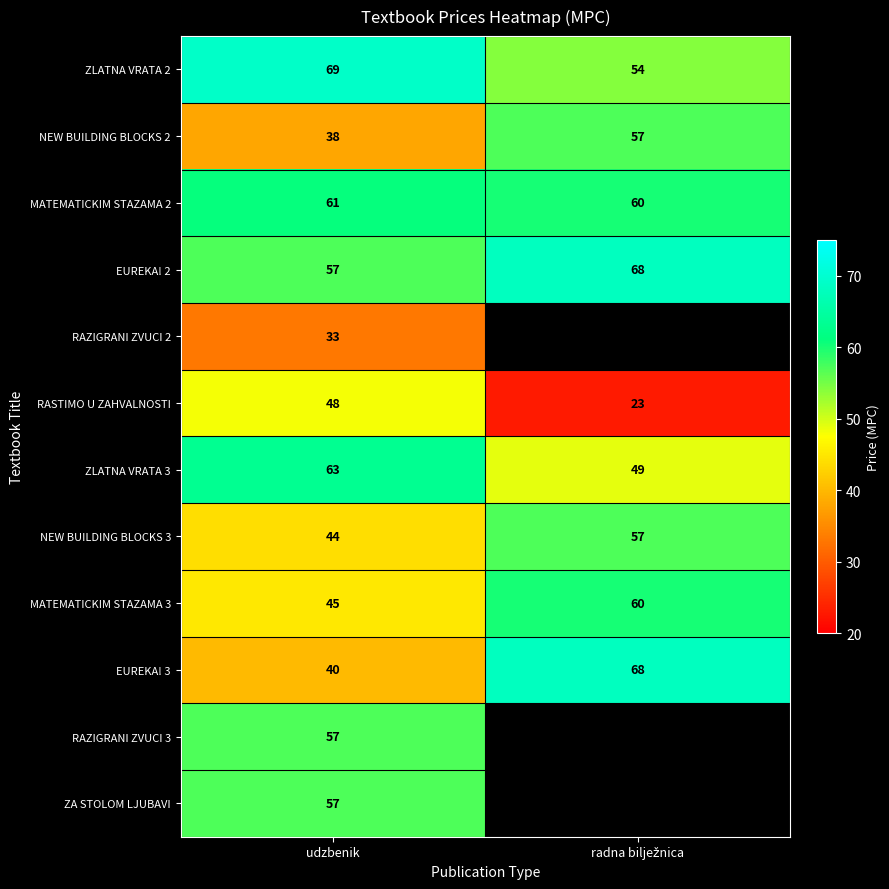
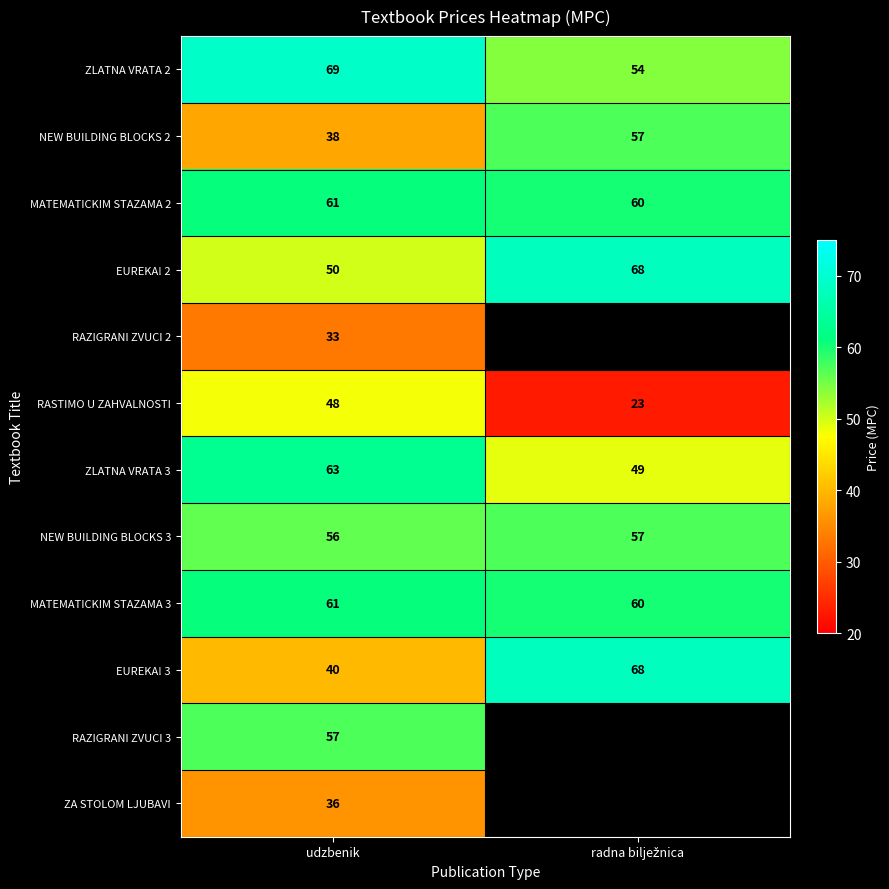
EUREKA! 2, udzbenik: 57 -> 50
NEW BUILDING BLOCKS 3, udzbenik: 44 -> 56
MATEMATICKIM STAZAMA 3, udzbenik: 45 -> 61
ZA STOLOM LJUBAVI, udzbenik: 57 -> 36
